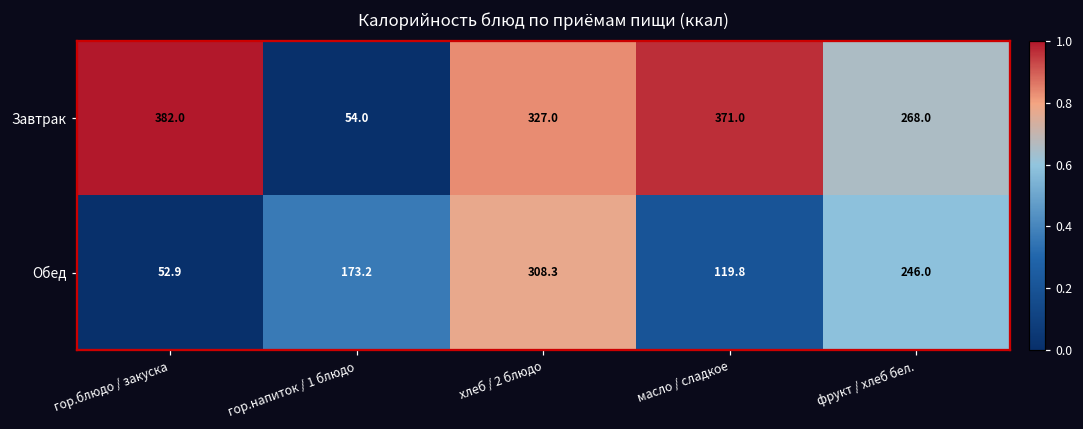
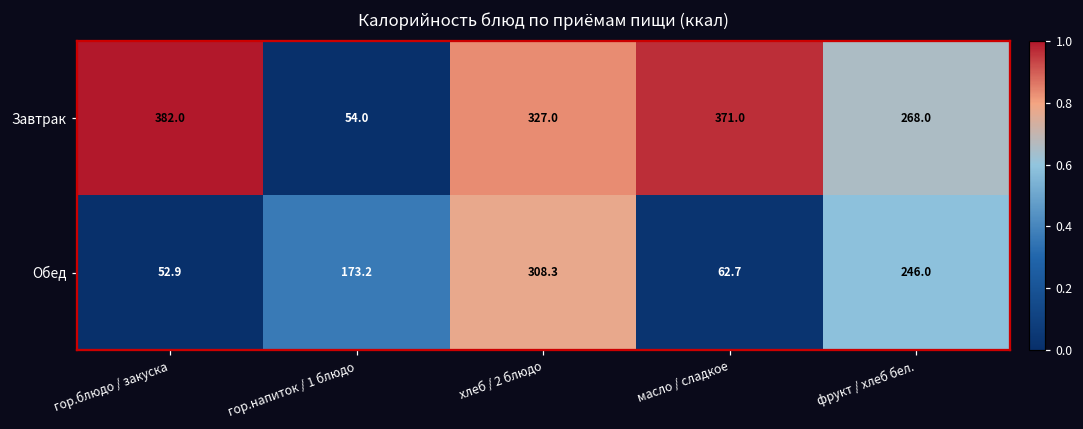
Обед, масло / сладкое: 119.8 -> 62.7
